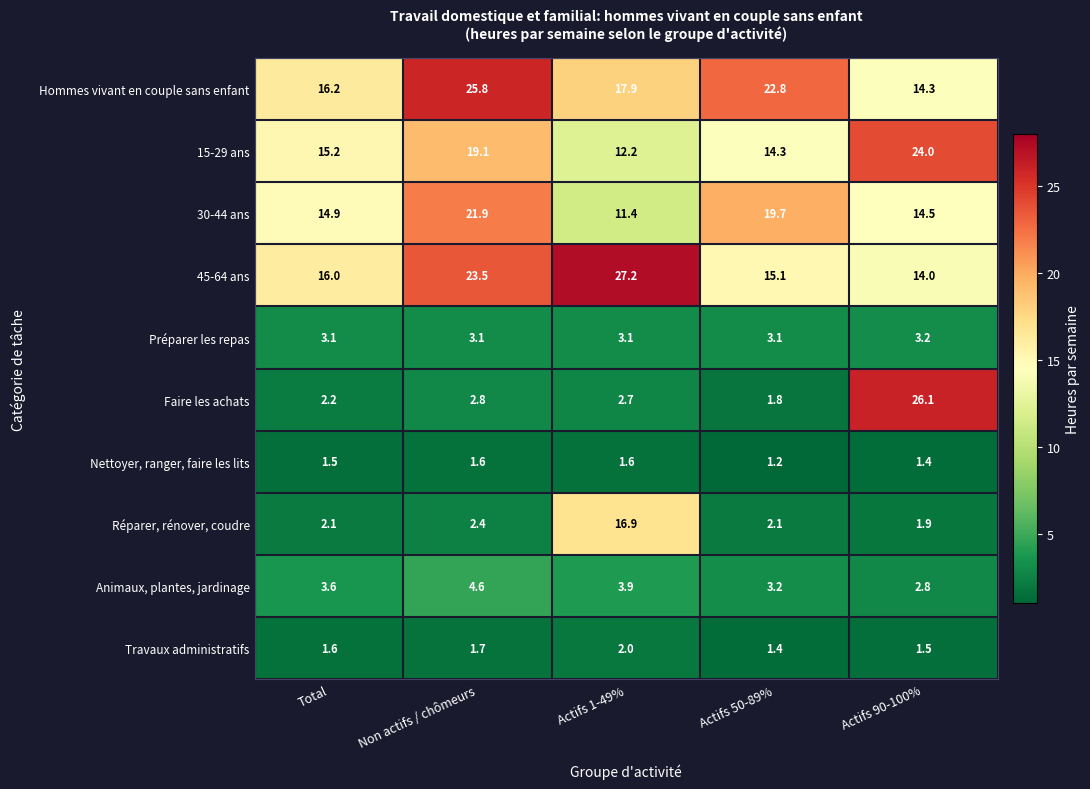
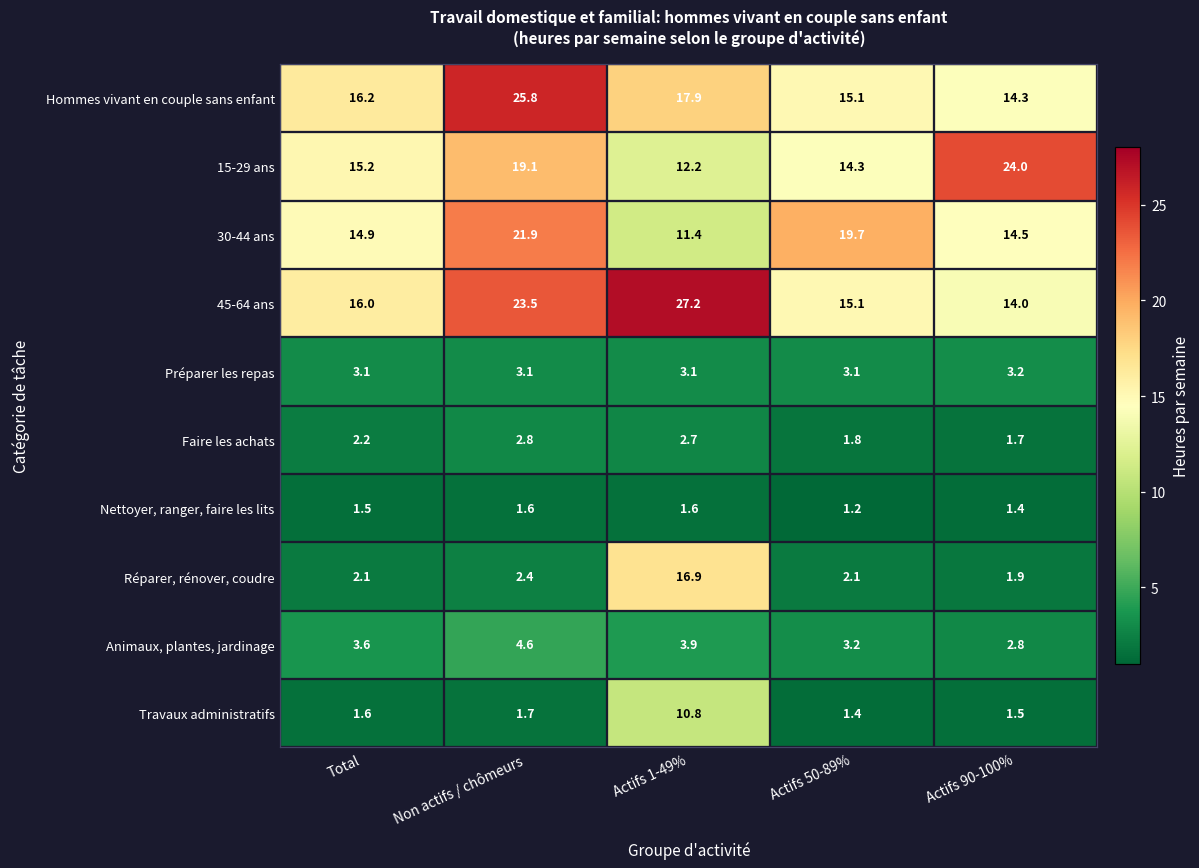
Hommes vivant en couple sans enfant, Actifs 50-89%: 22.8 -> 15.1
Faire les achats, Actifs 90-100%: 26.1 -> 1.7
Travaux administratifs, Actifs 1-49%: 2.0 -> 10.8
